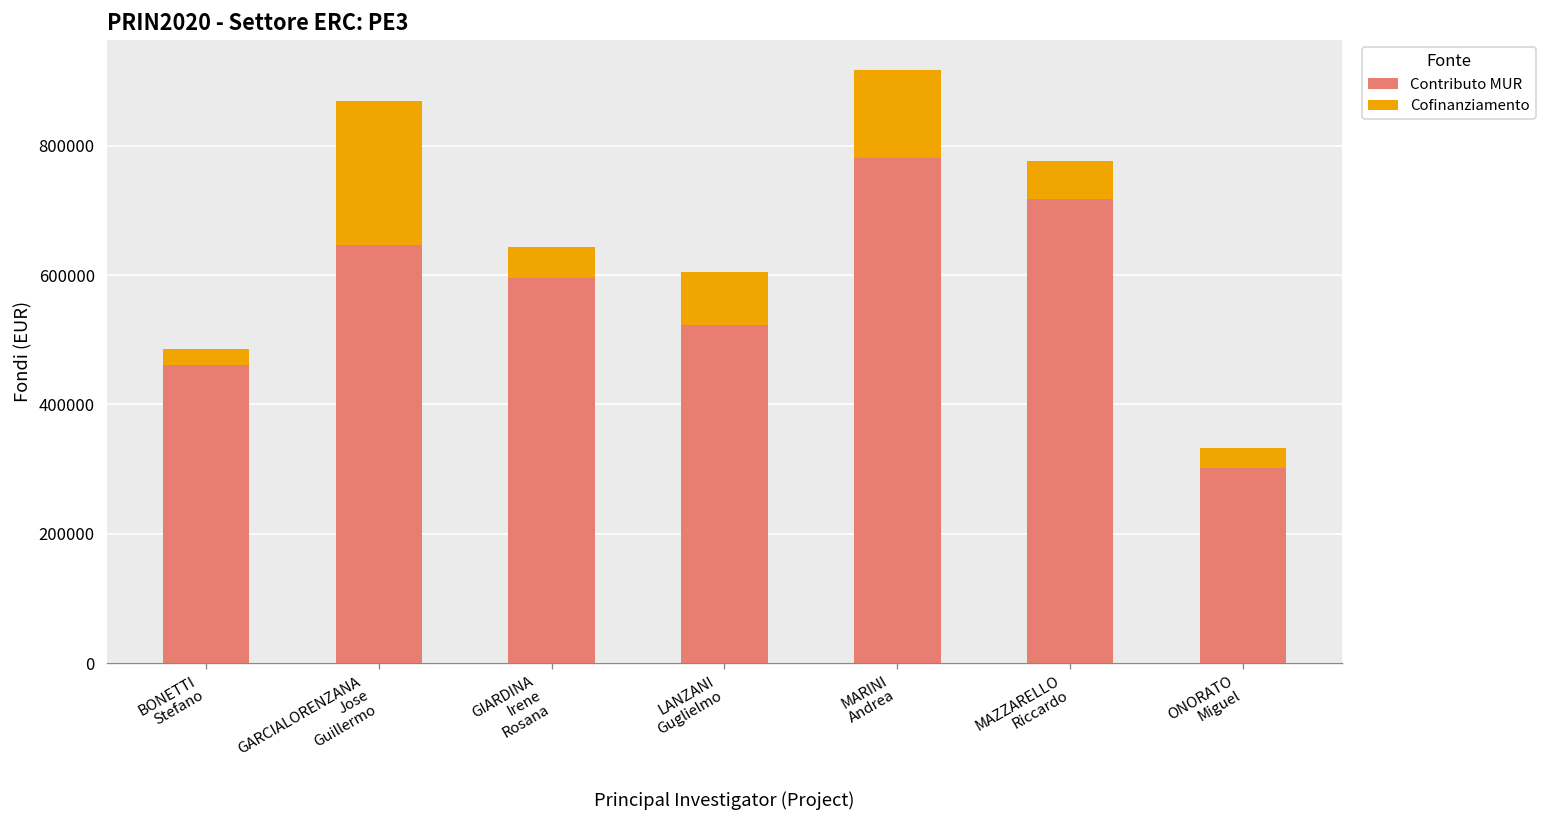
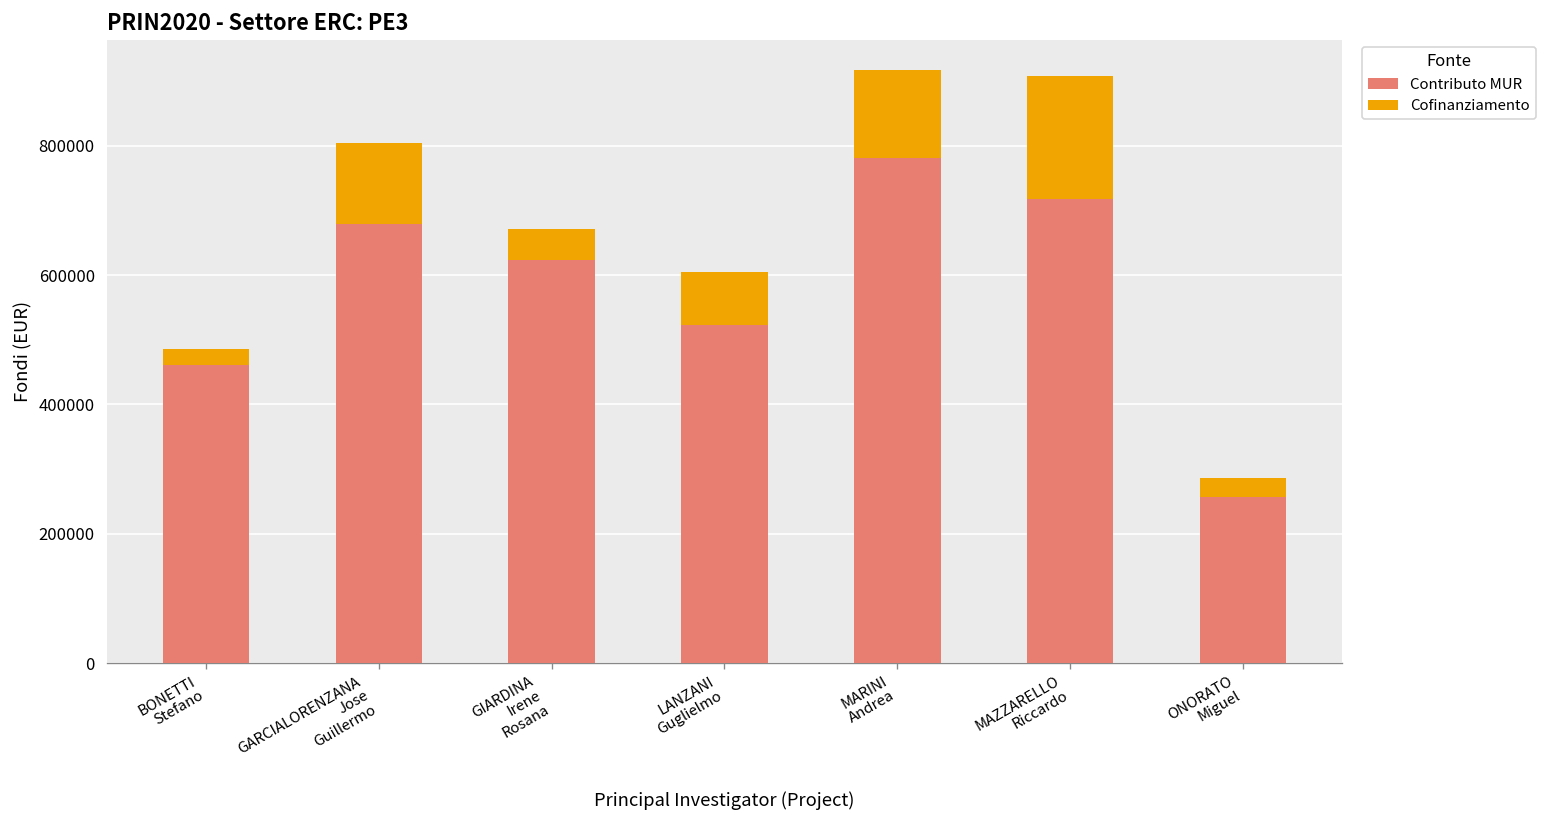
Contributo MUR, GARCIALORENZANA Jose Guillermo: 650000 -> 680000
Cofinanziamento, GARCIALORENZANA Jose Guillermo: 220000 -> 130000
Contributo MUR, GIARDINA Irene Rosana: 590000 -> 620000
Cofinanziamento, MAZZARELLO Riccardo: 60000 -> 190000
Contributo MUR, ONORATO Miguel: 300000 -> 260000
